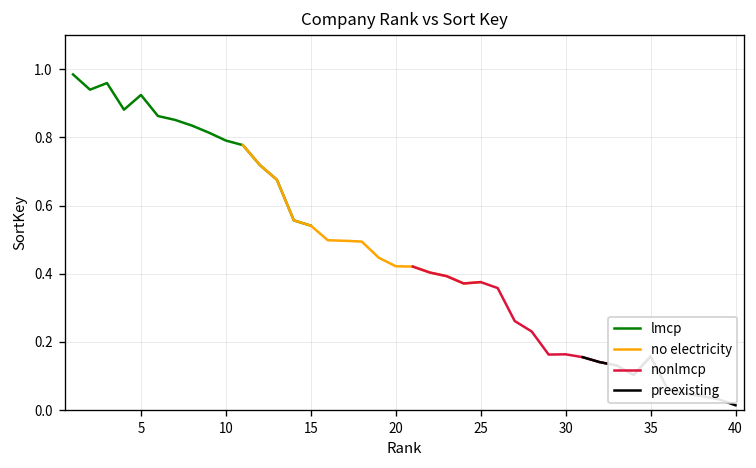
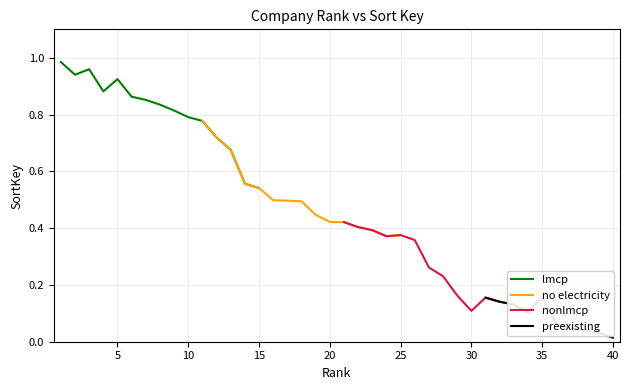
nonlmcp, 30: 0.16 -> 0.11
